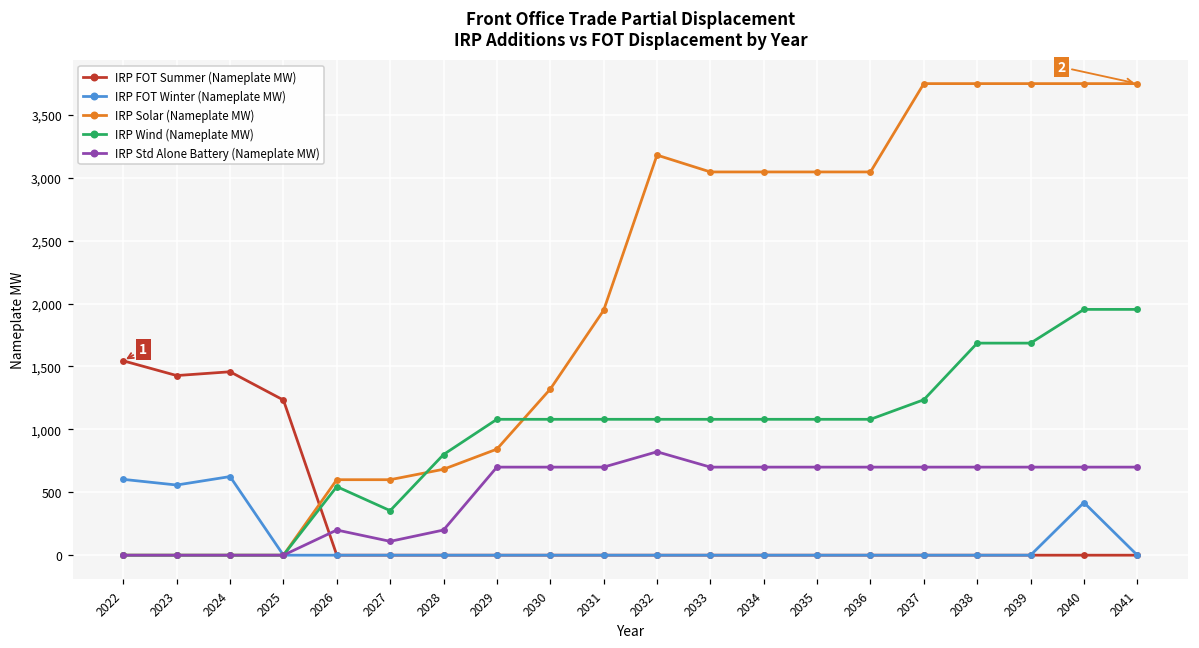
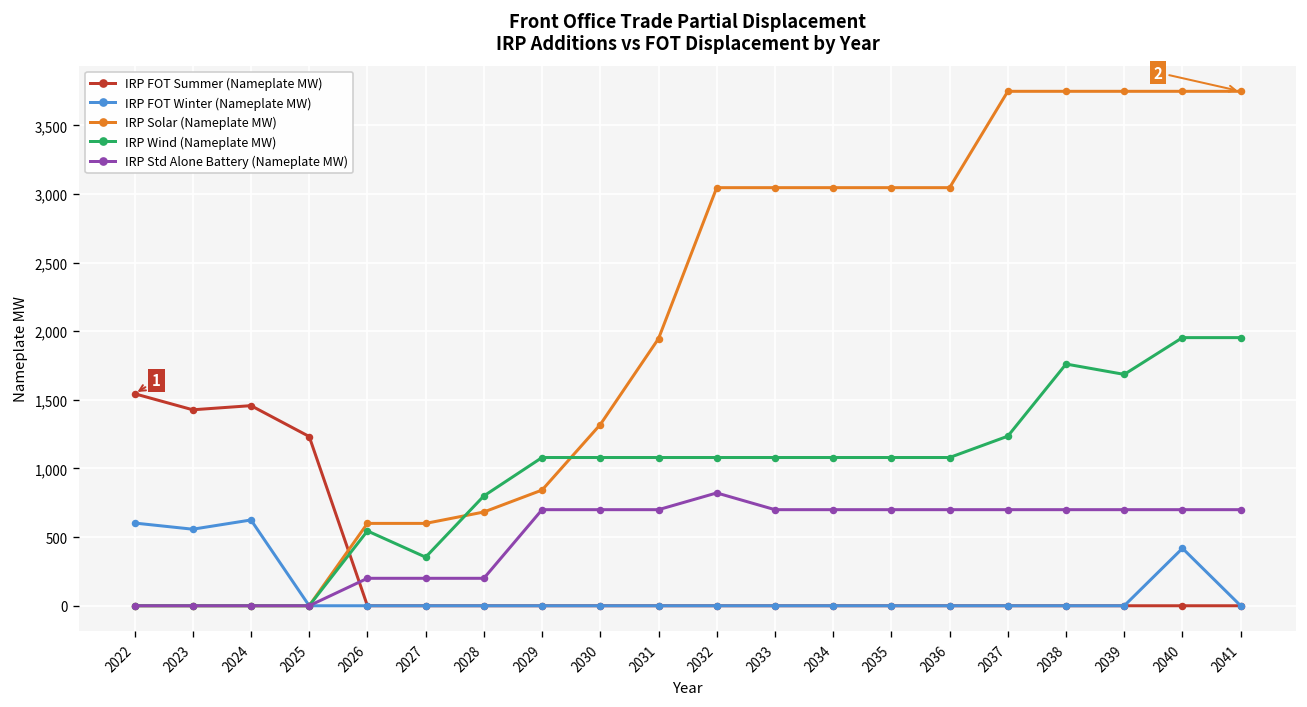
IRP Std Alone Battery (Nameplate MW), 2027: 110 -> 200
IRP Solar (Nameplate MW), 2032: 3,180 -> 3,050
IRP Wind (Nameplate MW), 2038: 1,690 -> 1,760
